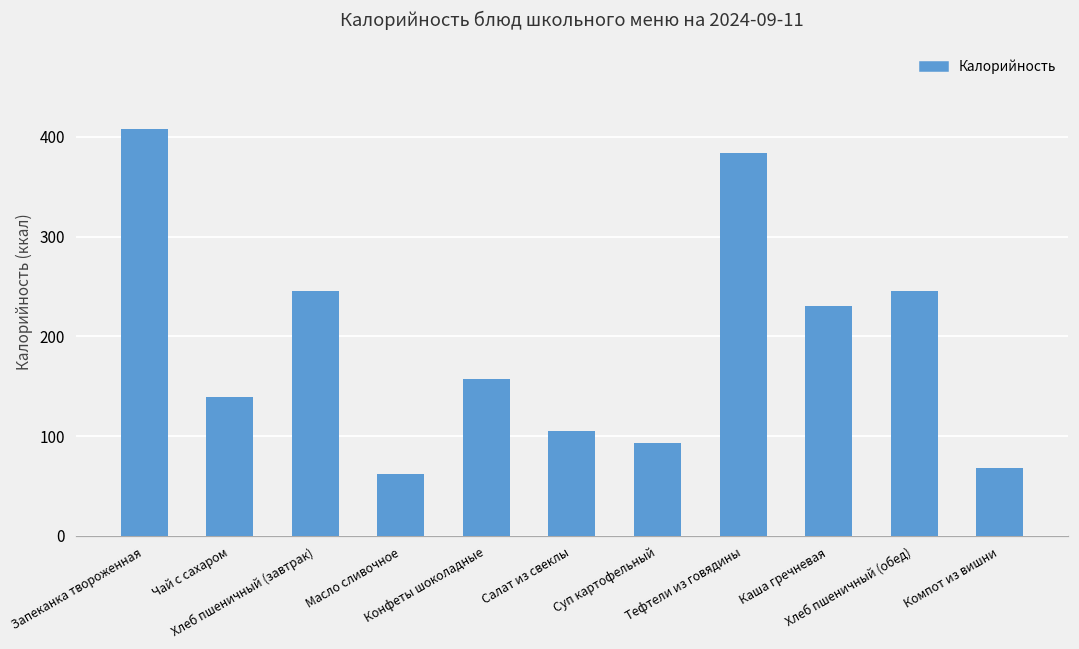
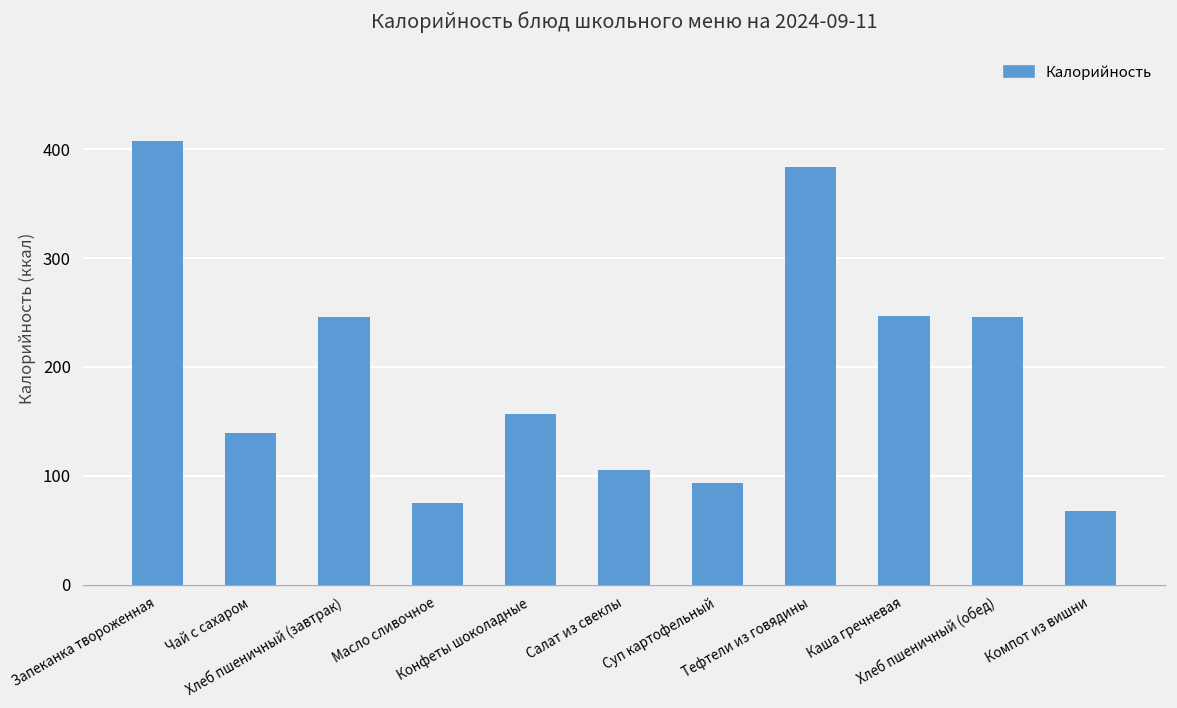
Масло сливочное: 60 -> 80
Каша гречневая: 230 -> 250
